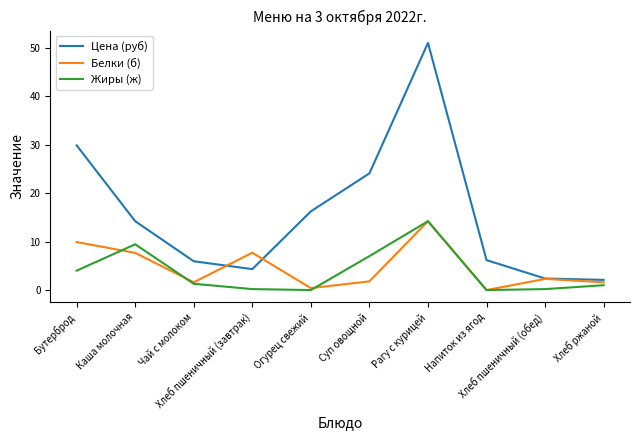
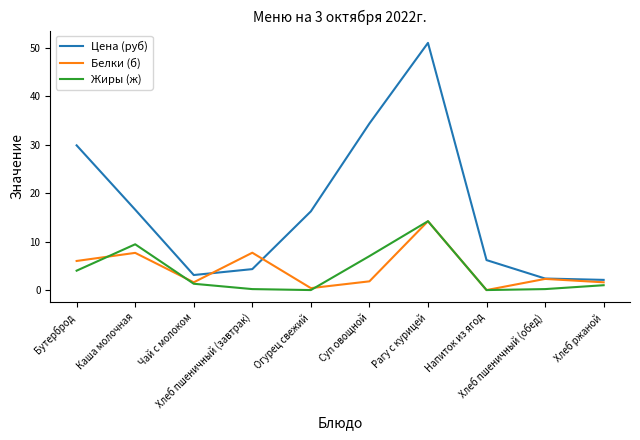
Белки (б), Бутерброд: 10 -> 6
Цена (руб), Каша молочная: 14 -> 17
Цена (руб), Чай с молоком: 6 -> 3
Цена (руб), Суп овощной: 24 -> 34
